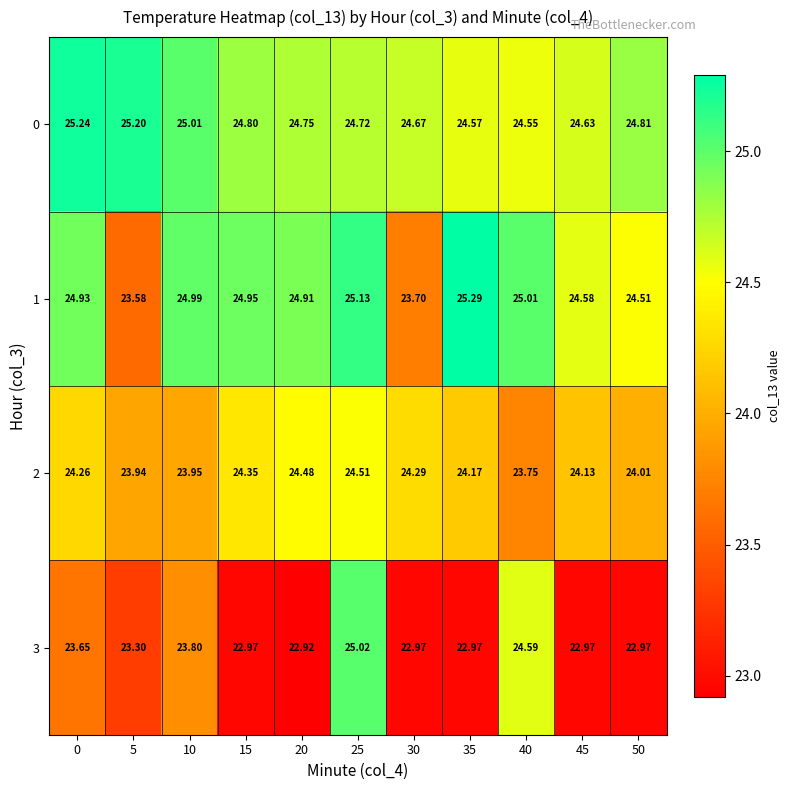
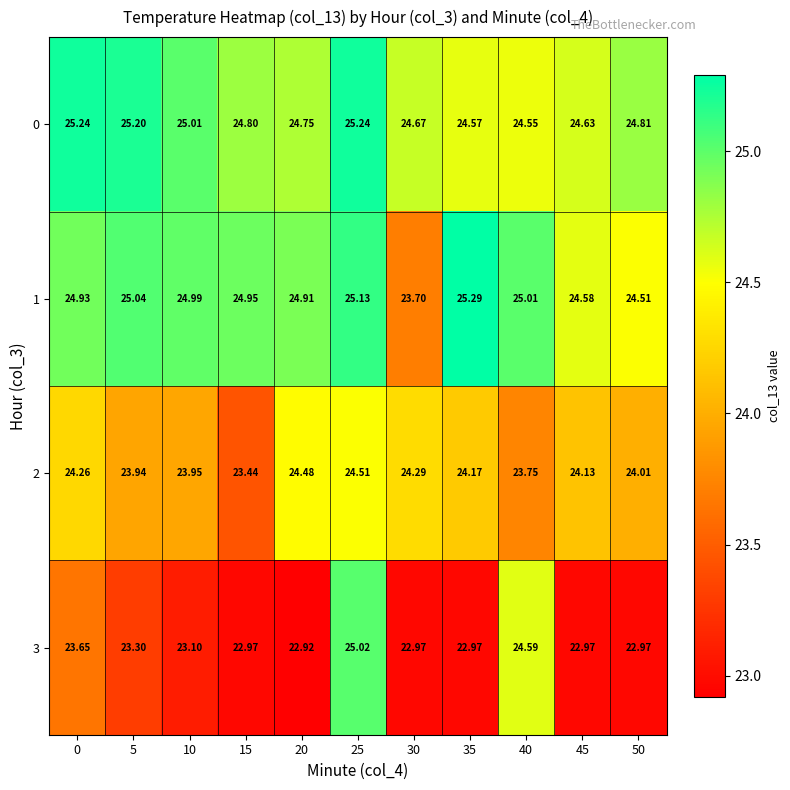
0, 25: 24.72 -> 25.24
1, 5: 23.58 -> 25.04
2, 15: 24.35 -> 23.44
3, 10: 23.80 -> 23.10
